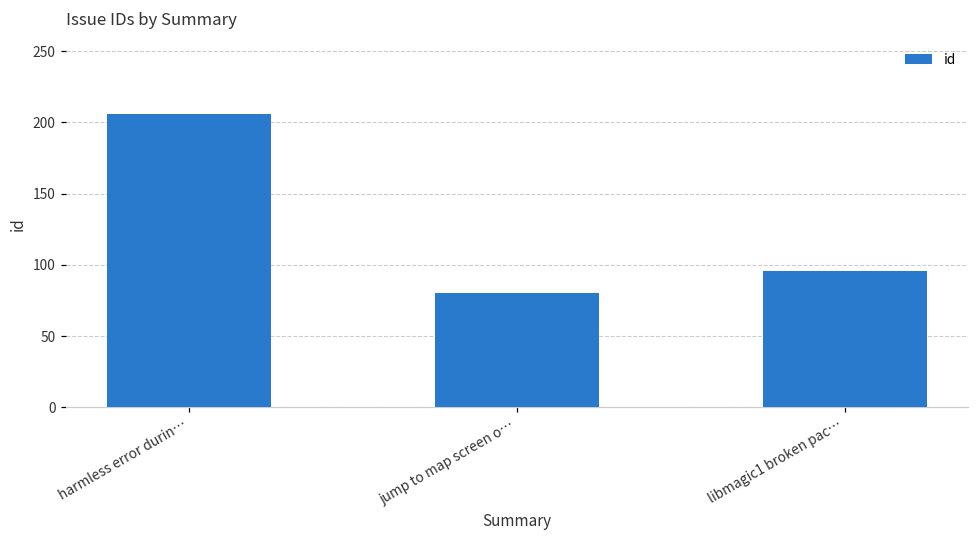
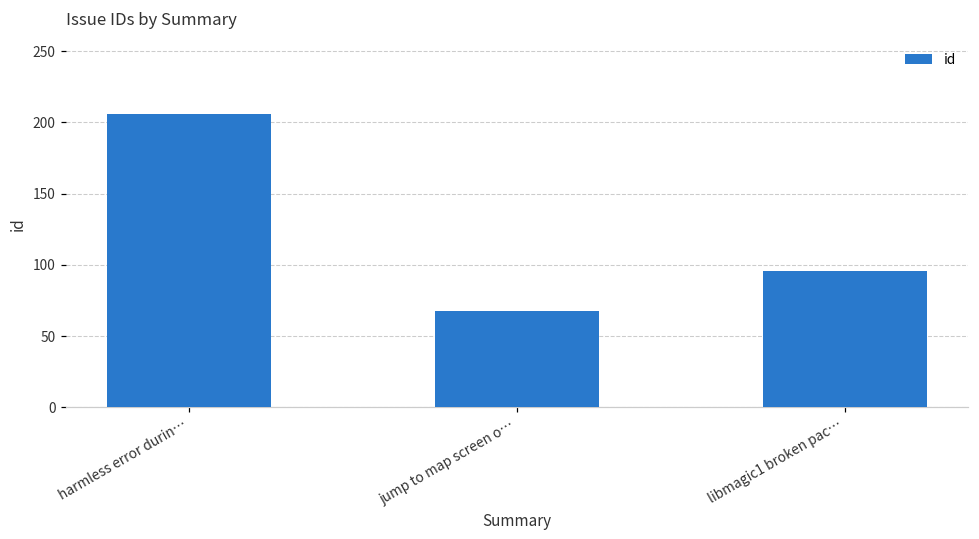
jump to map screen o…: 80 -> 68
